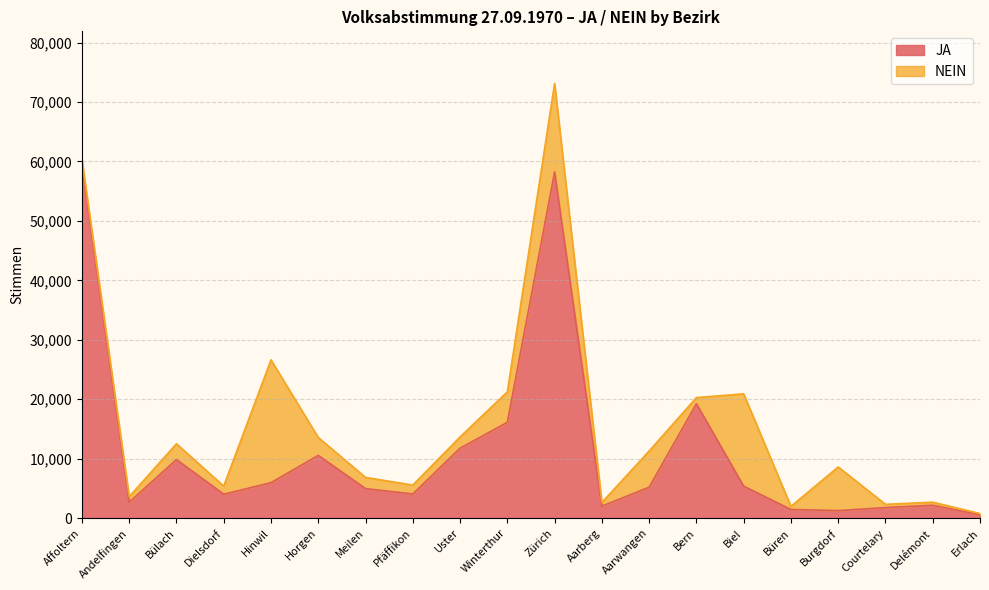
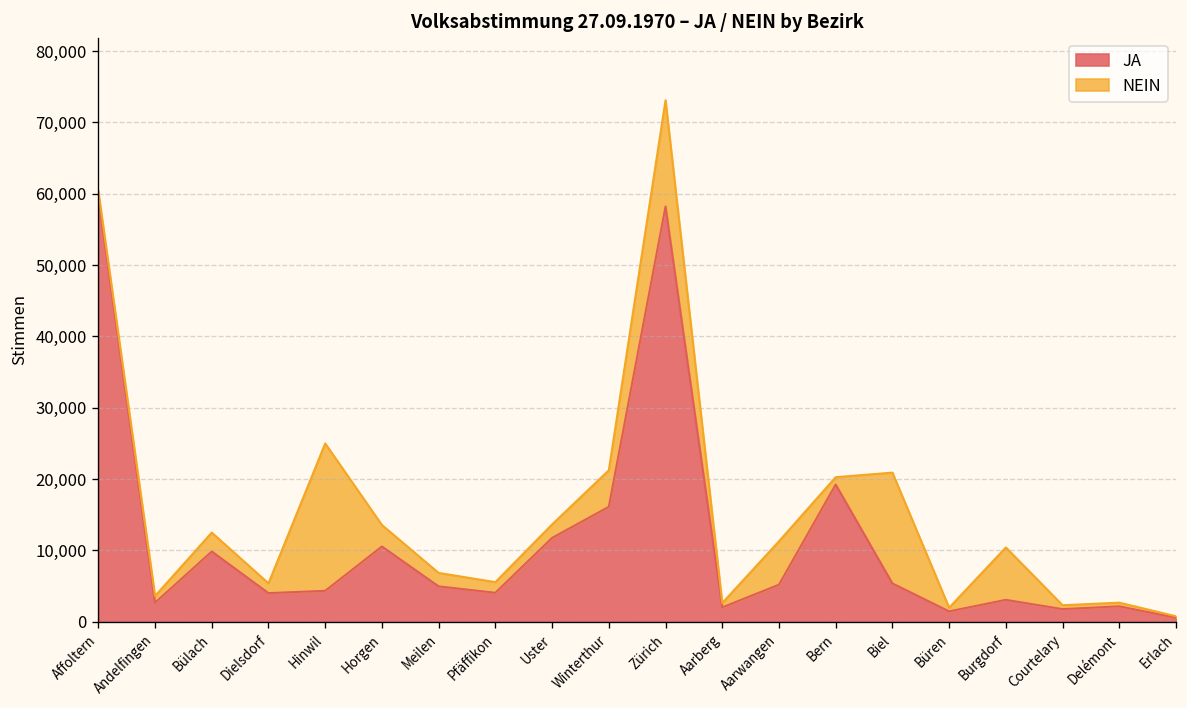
JA, Hinwil: 6,000 -> 4,000
JA, Burgdorf: 1,000 -> 3,000
